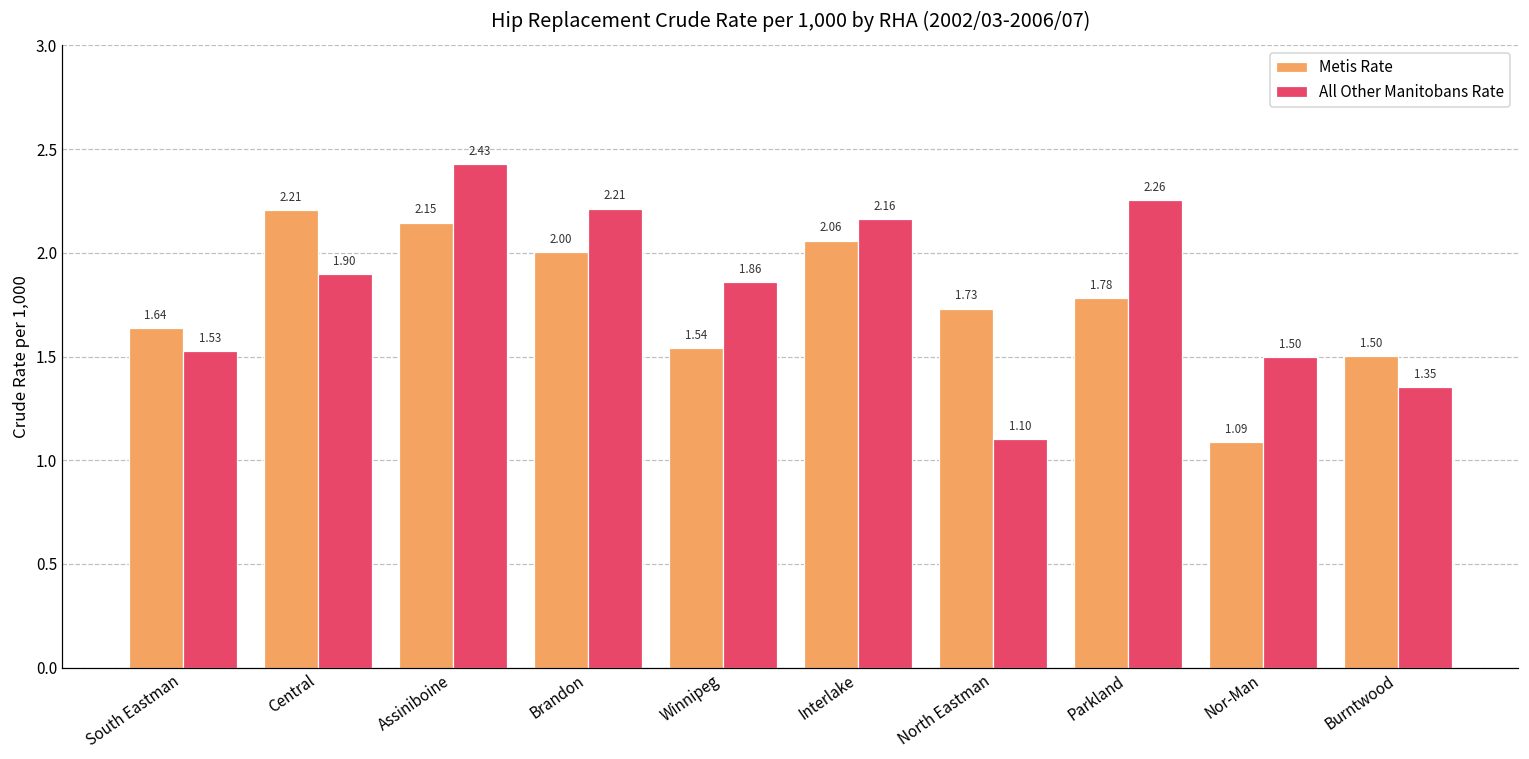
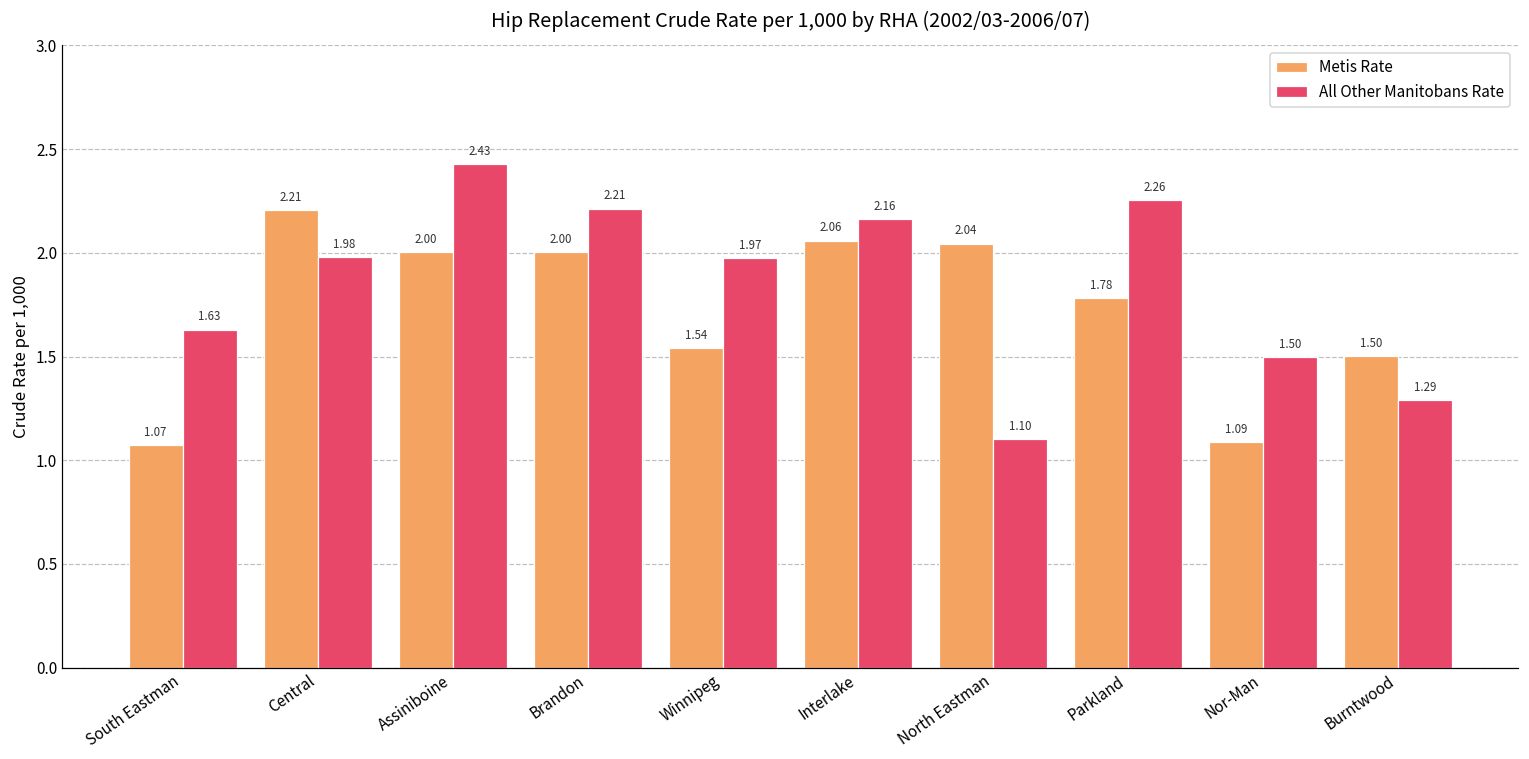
Metis Rate, South Eastman: 1.64 -> 1.07
All Other Manitobans Rate, South Eastman: 1.53 -> 1.63
All Other Manitobans Rate, Central: 1.90 -> 1.98
Metis Rate, Assiniboine: 2.15 -> 2.00
All Other Manitobans Rate, Winnipeg: 1.86 -> 1.97
Metis Rate, North Eastman: 1.73 -> 2.04
All Other Manitobans Rate, Burntwood: 1.35 -> 1.29
